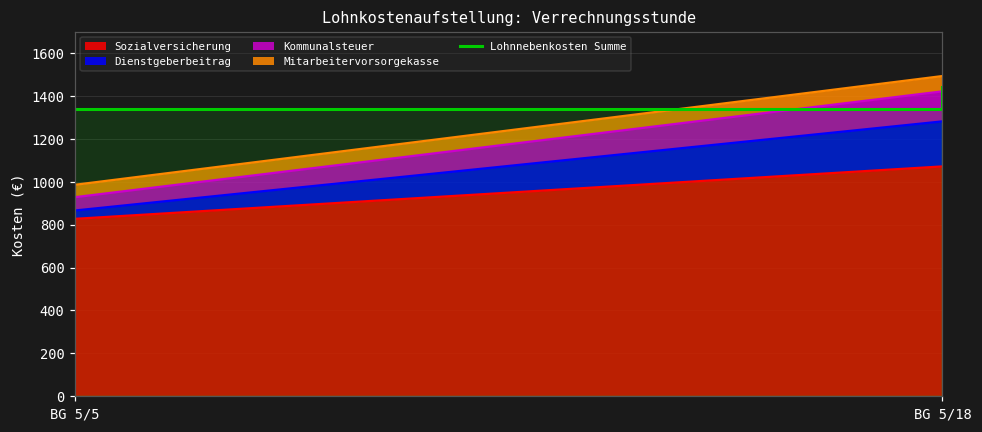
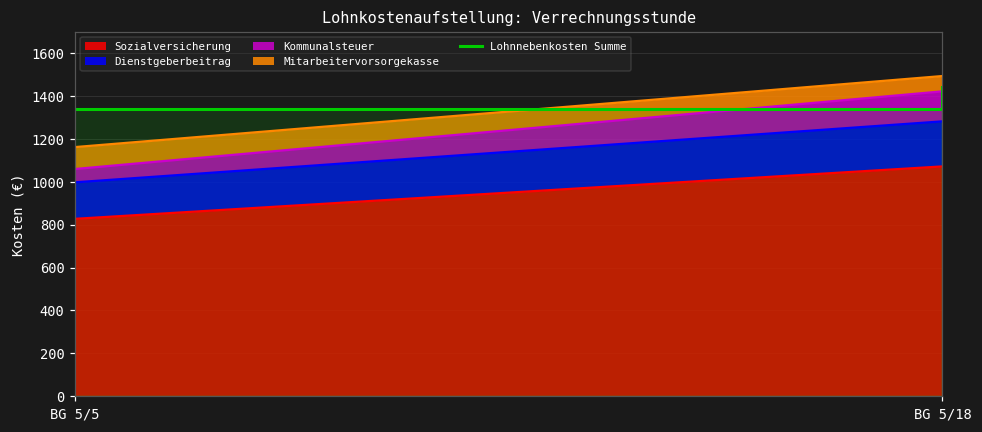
Dienstgeberbeitrag, BG 5/5: 40 -> 170
Mitarbeitervorsorgekasse, BG 5/5: 60 -> 100
